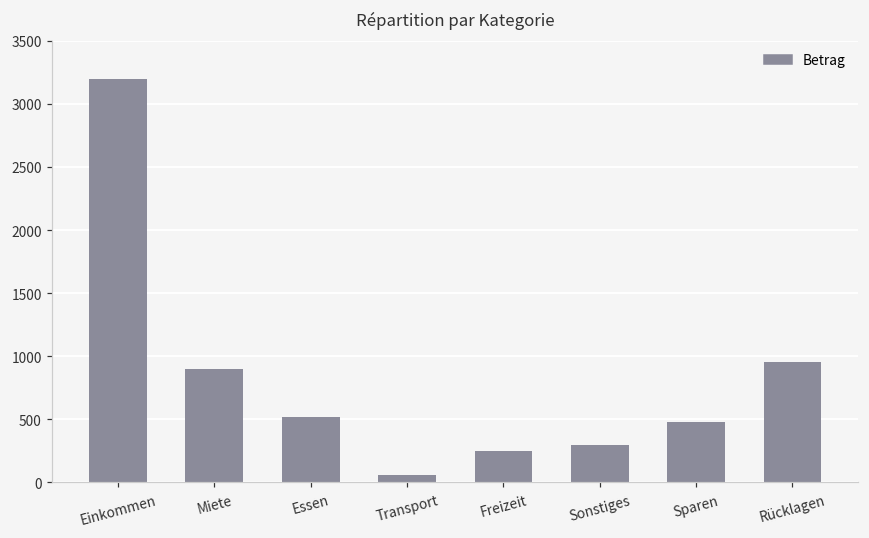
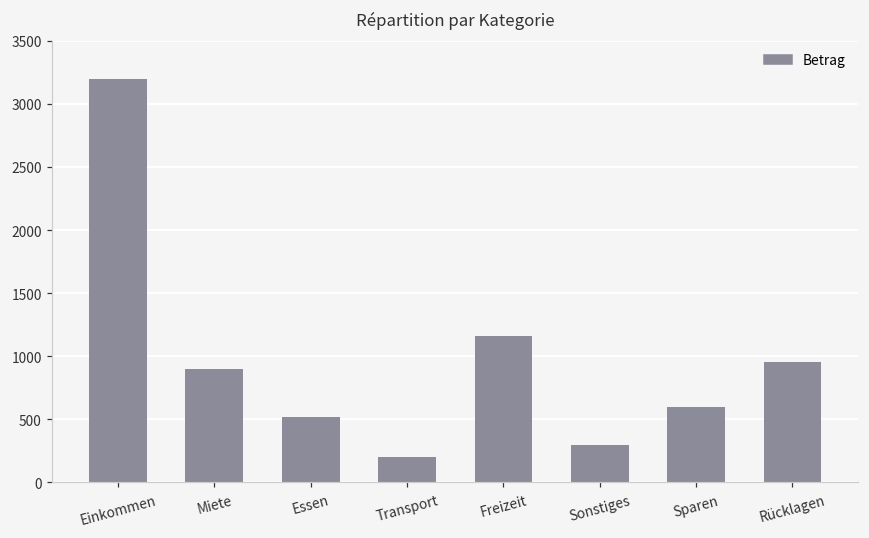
Transport: 60 -> 200
Freizeit: 250 -> 1160
Sparen: 480 -> 600
